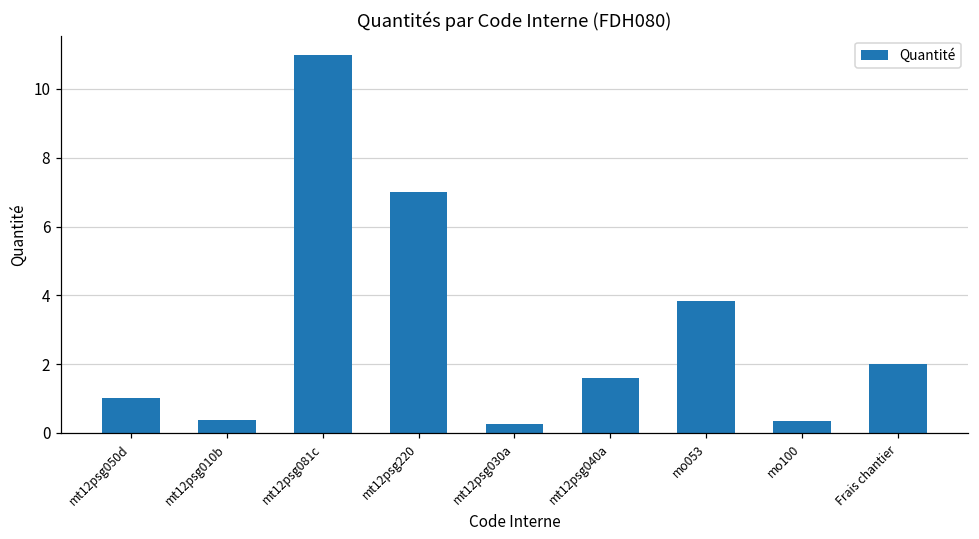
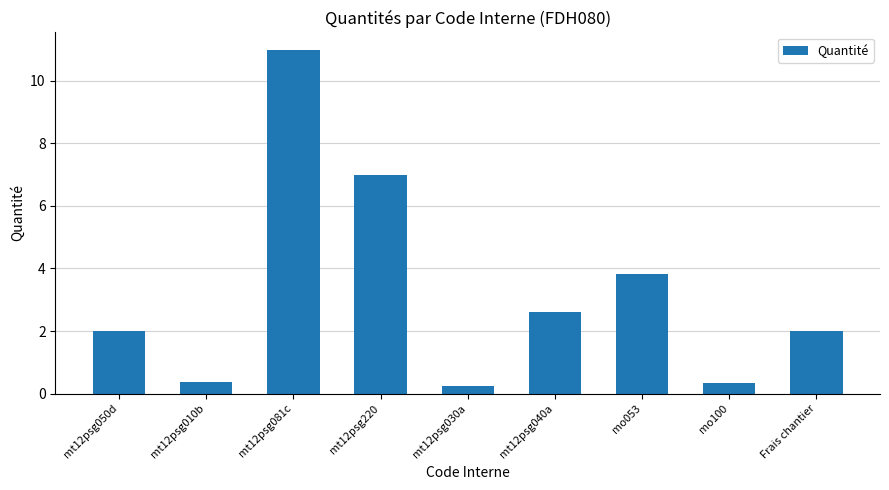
mt12psg050d: 1 -> 2
mt12psg040a: 1.6 -> 2.6
